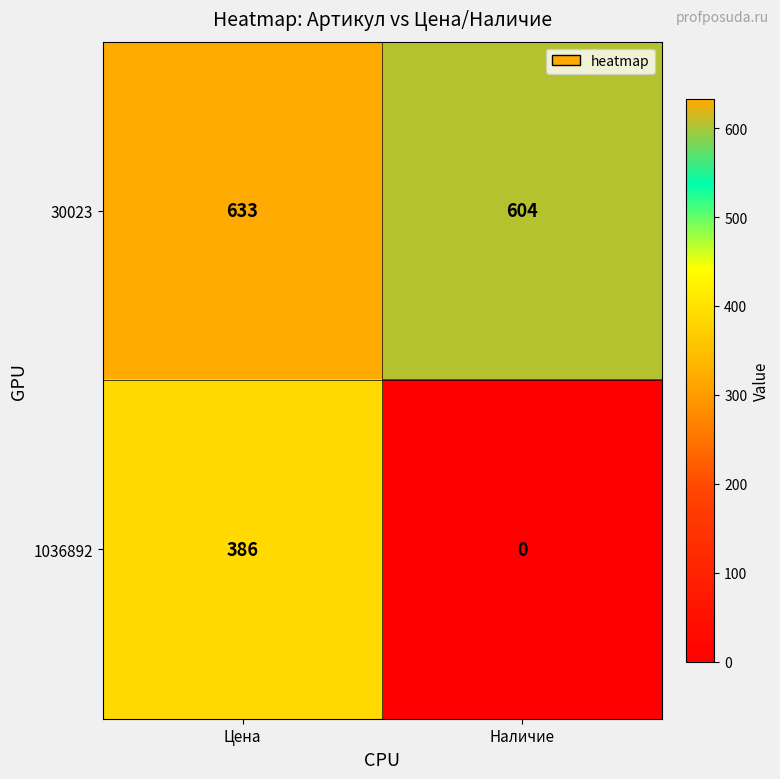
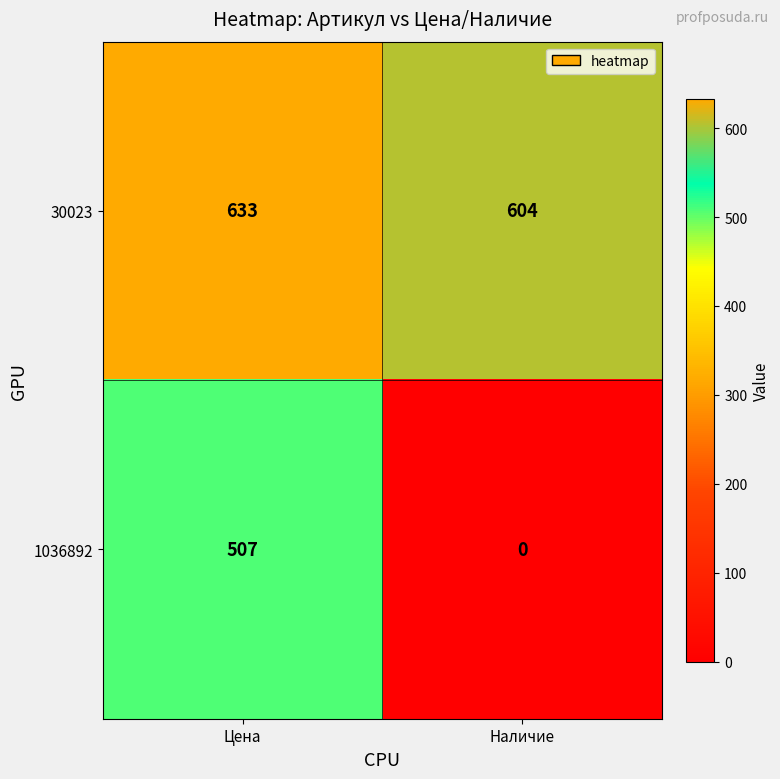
1036892, Цена: 386 -> 507
